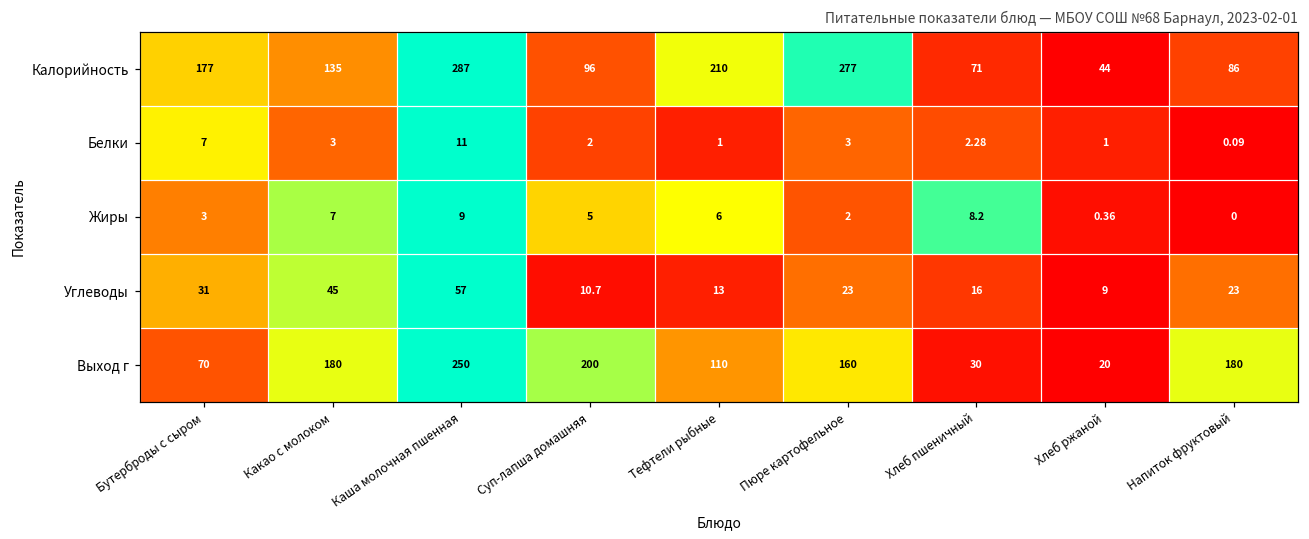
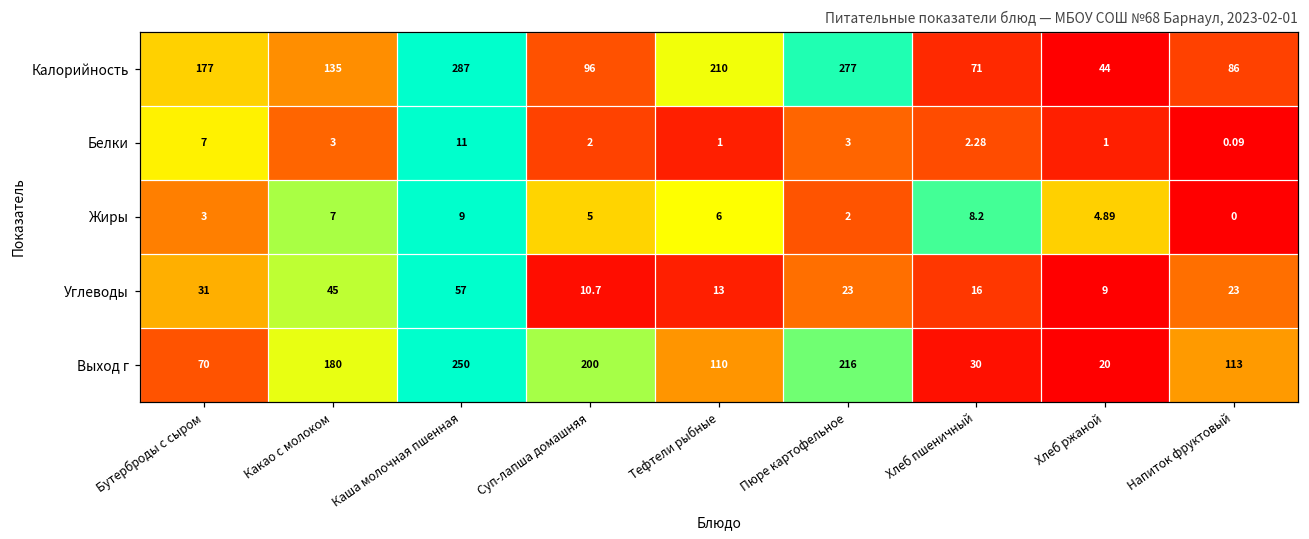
Жиры, Хлеб ржаной: 0.36 -> 4.89
Выход г, Пюре картофельное: 160 -> 216
Выход г, Напиток фруктовый: 180 -> 113
